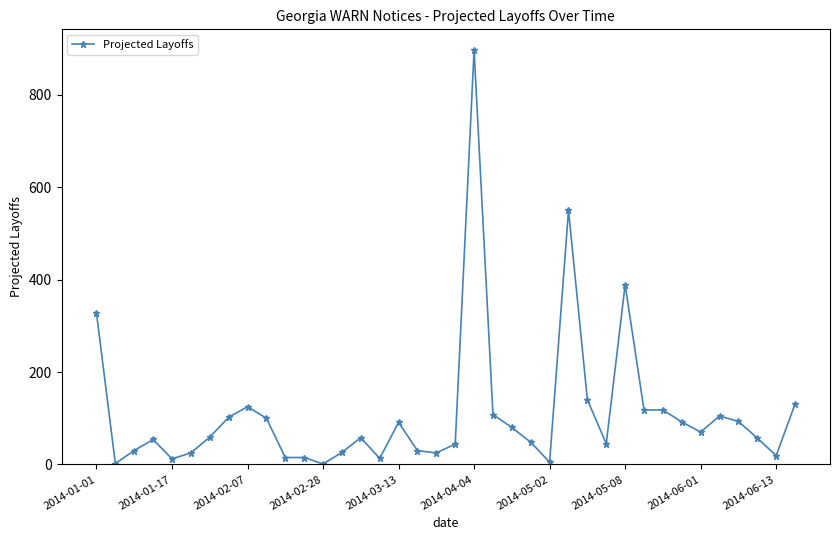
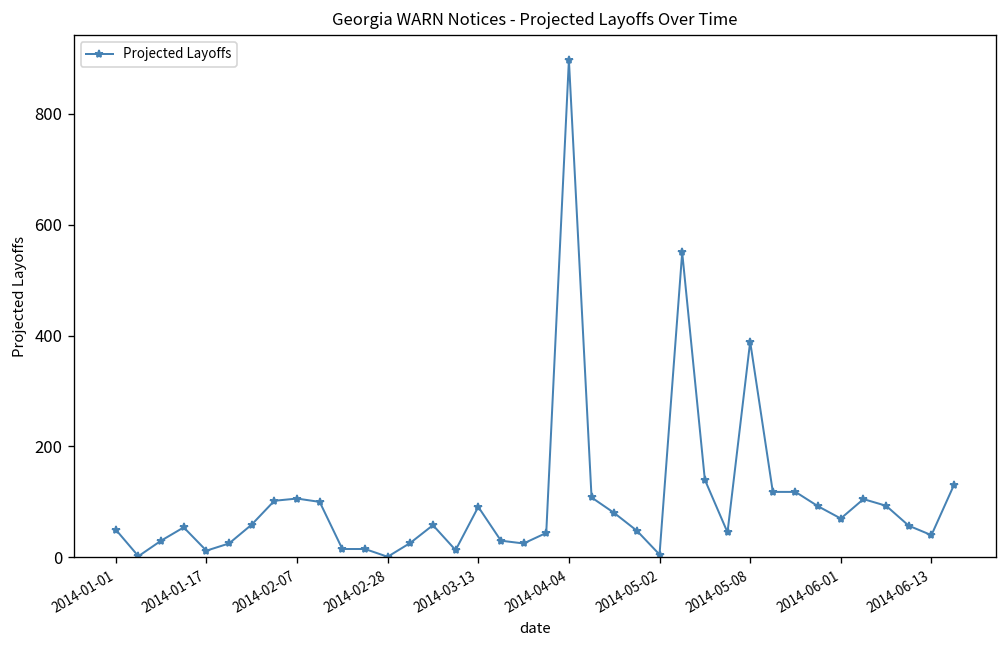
2014-01-01: 330 -> 50
2014-02-07: 130 -> 110
2014-06-13: 20 -> 40
